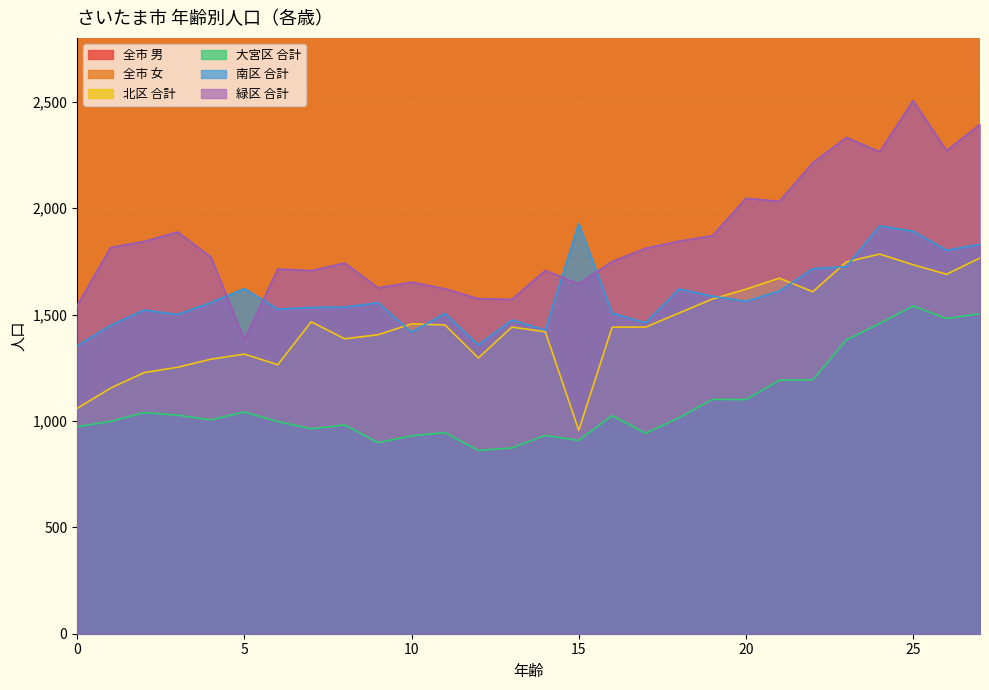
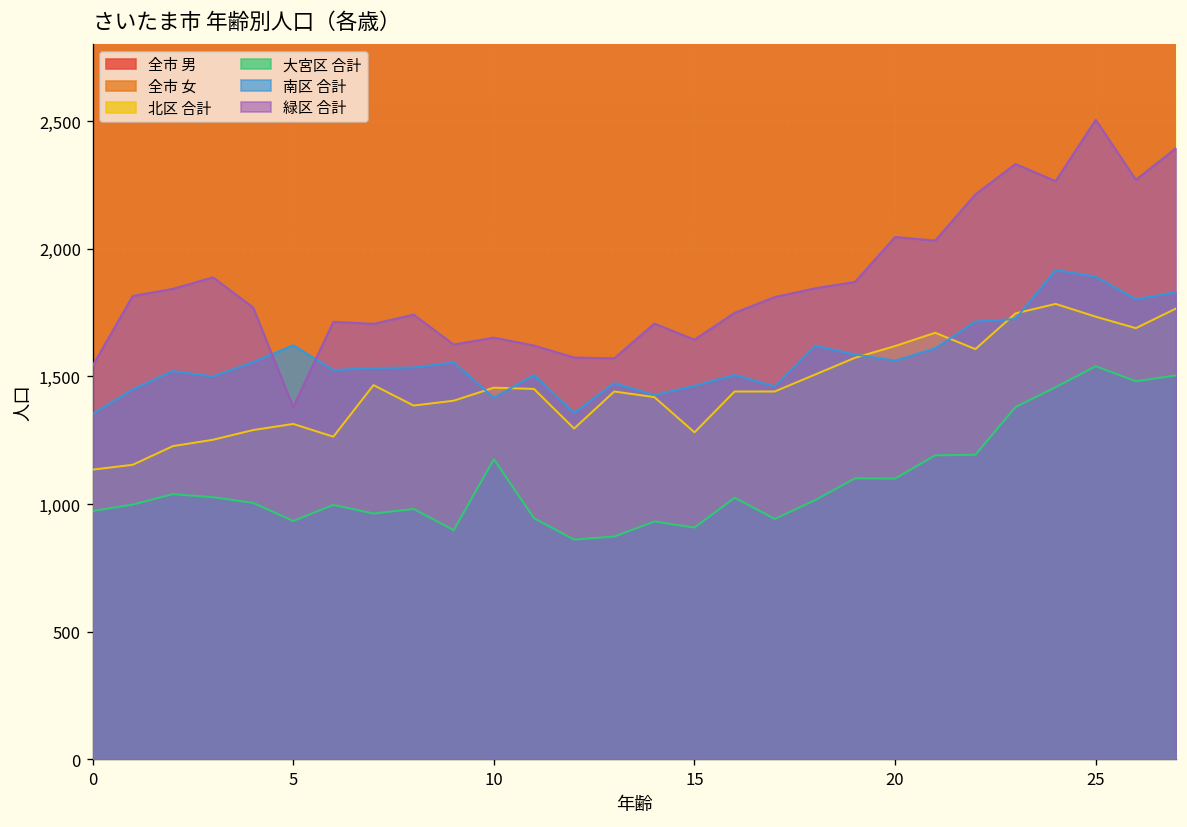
北区 合計, 0: 1,060 -> 1,140
大宮区 合計, 5: 1,040 -> 930
大宮区 合計, 10: 930 -> 1,180
北区 合計, 15: 960 -> 1,280
南区 合計, 15: 1,930 -> 1,460
